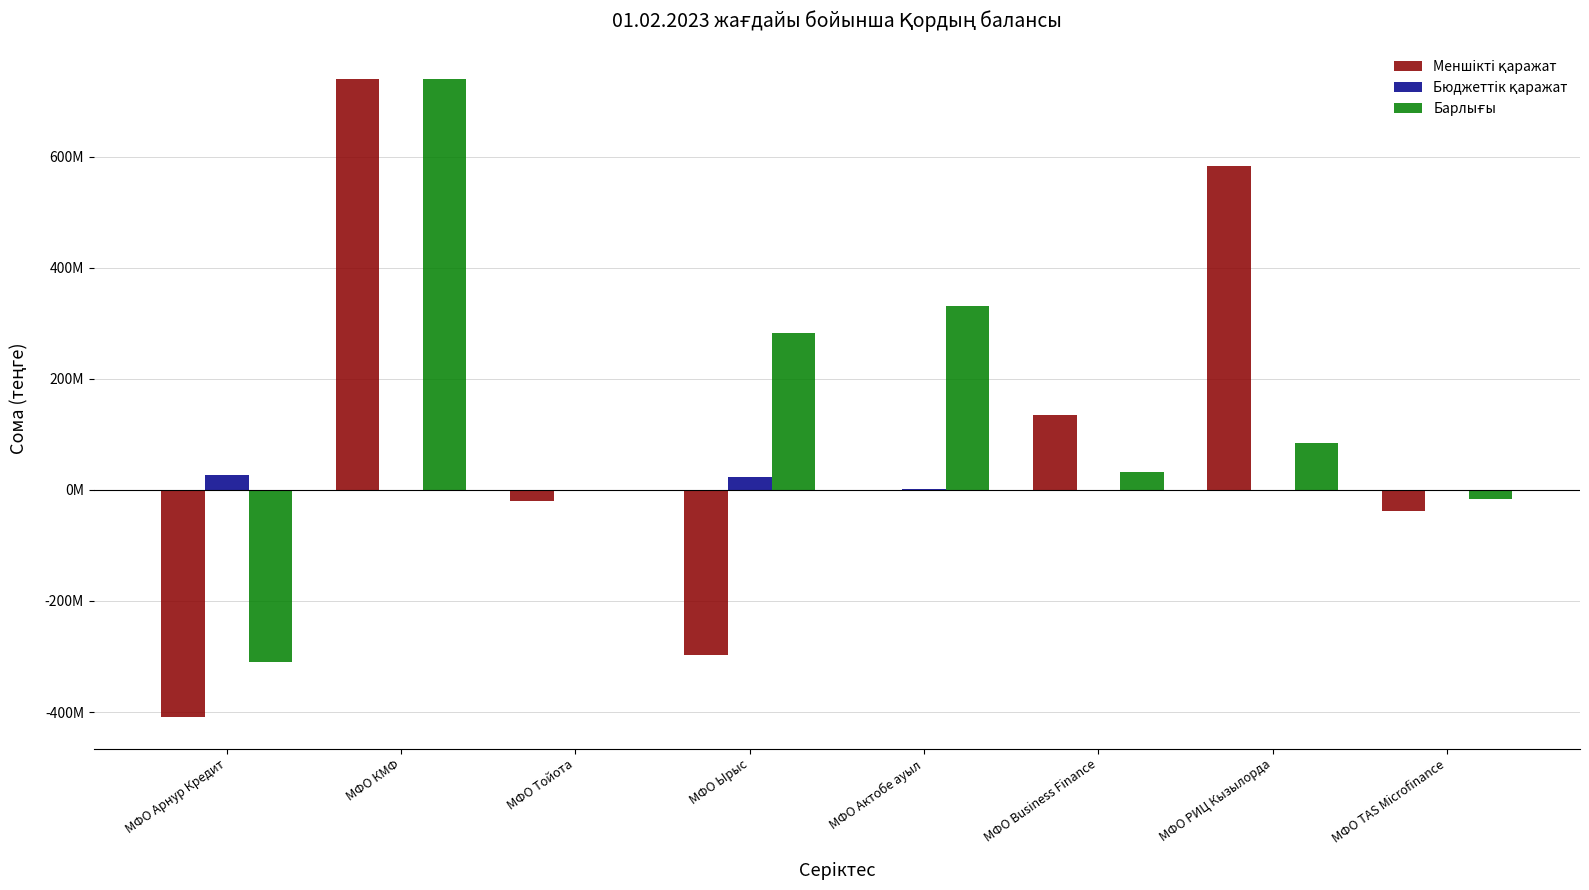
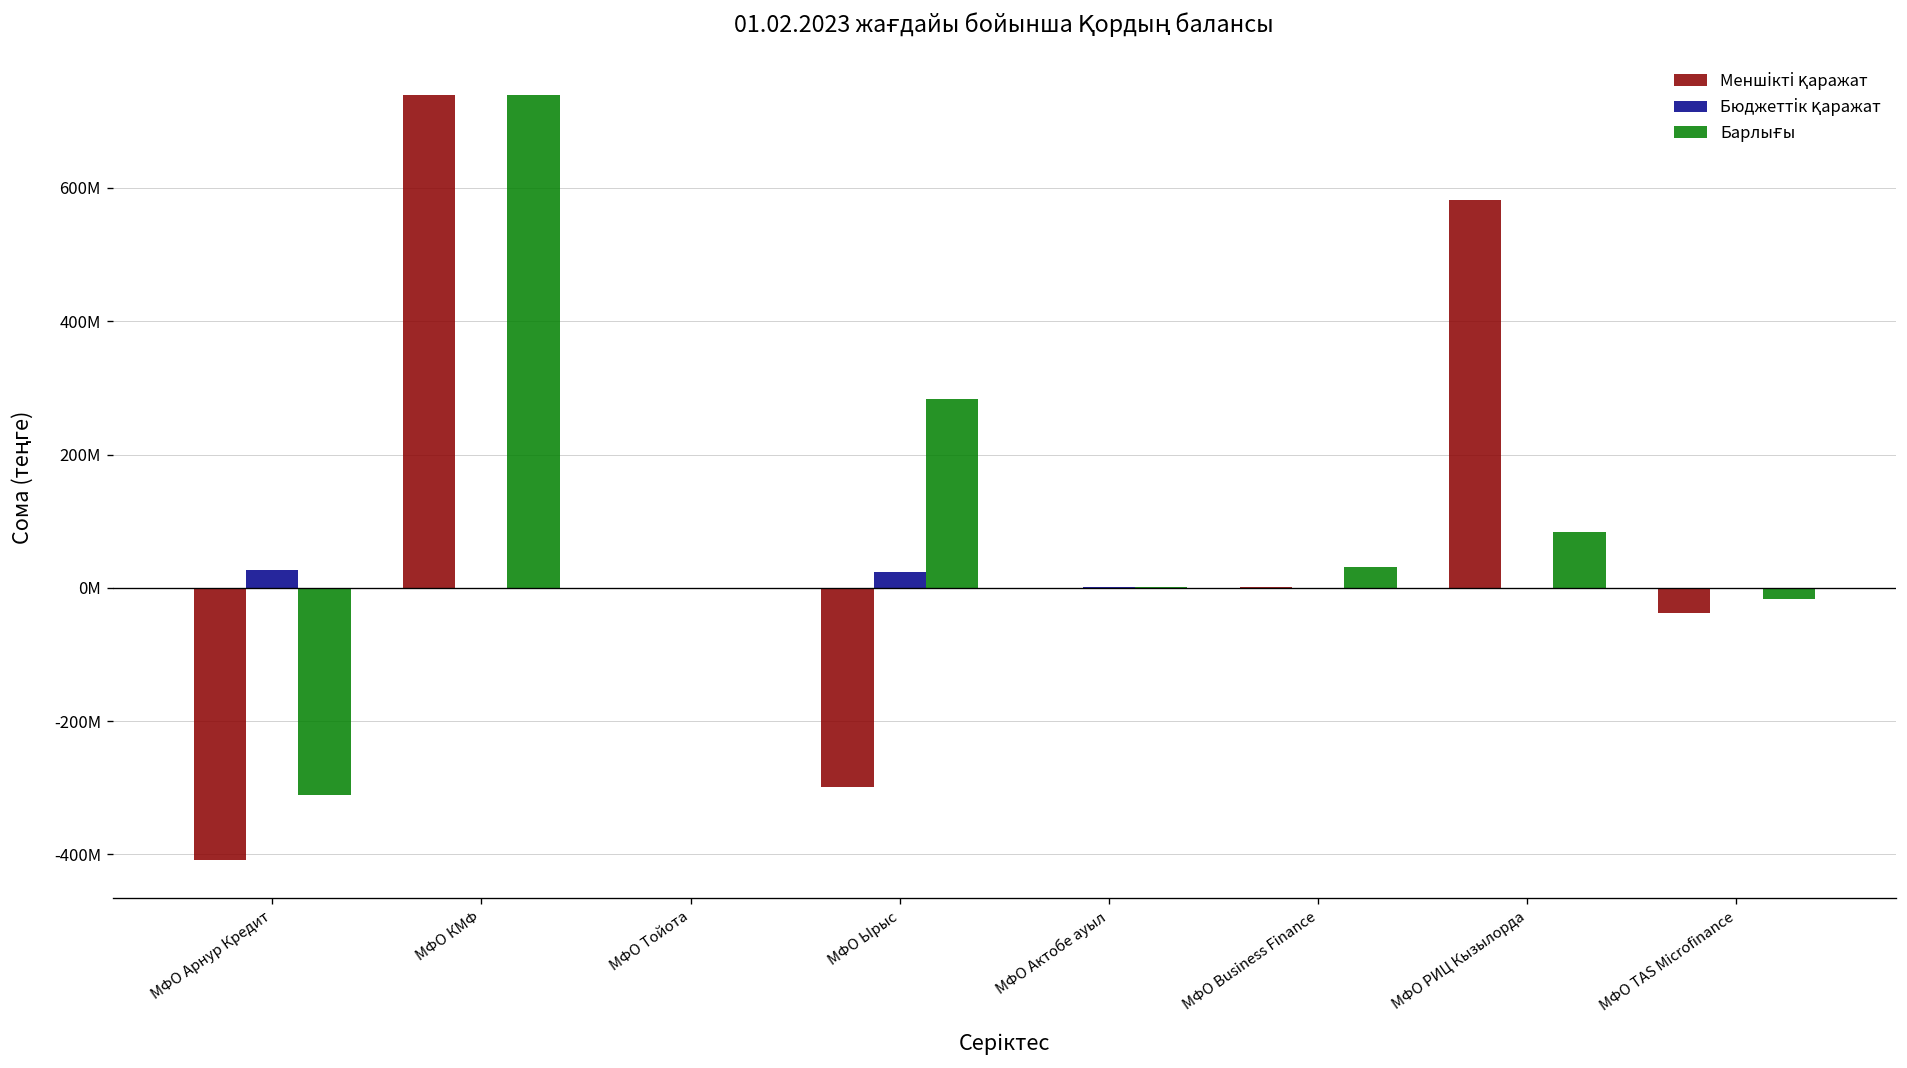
Меншікті қаражат, МФО Тойота: -20000000 -> 0
Барлығы, МФО Актобе ауыл: 330000000 -> 0
Меншікті қаражат, МФО Business Finance: 130000000 -> 0
